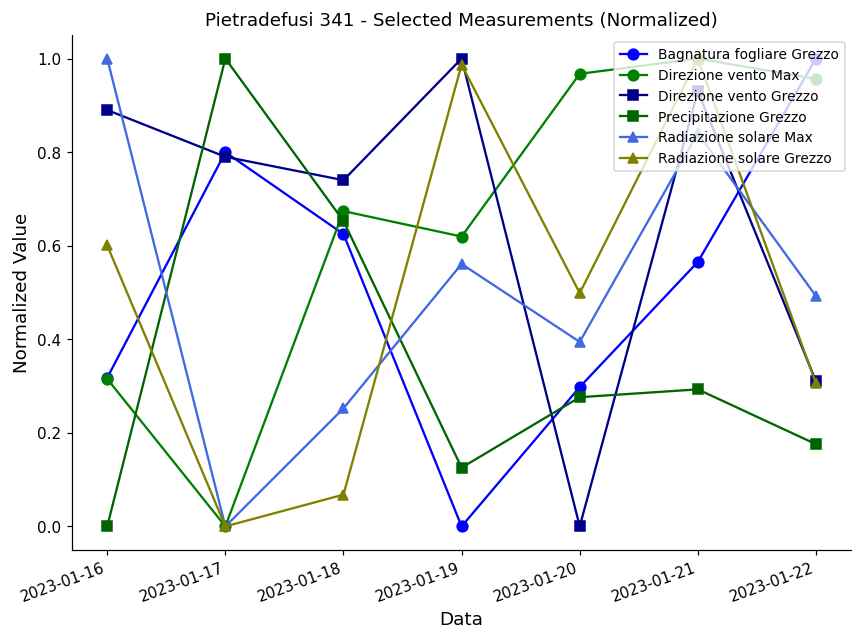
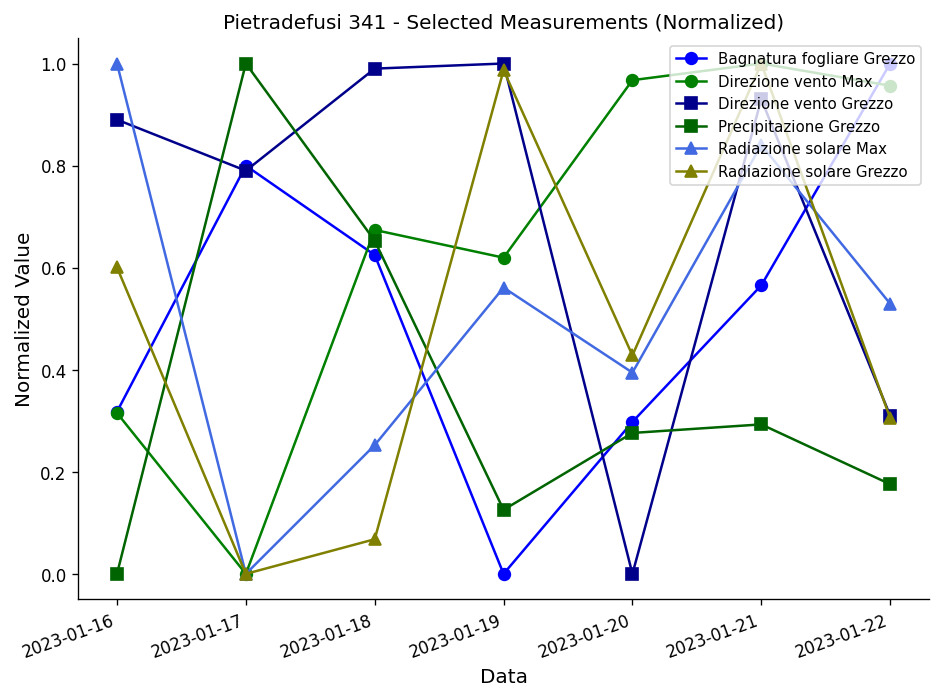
Direzione vento Grezzo, 2023-01-18: 0.74 -> 0.99
Radiazione solare Grezzo, 2023-01-20: 0.50 -> 0.43
Radiazione solare Max, 2023-01-22: 0.49 -> 0.53
